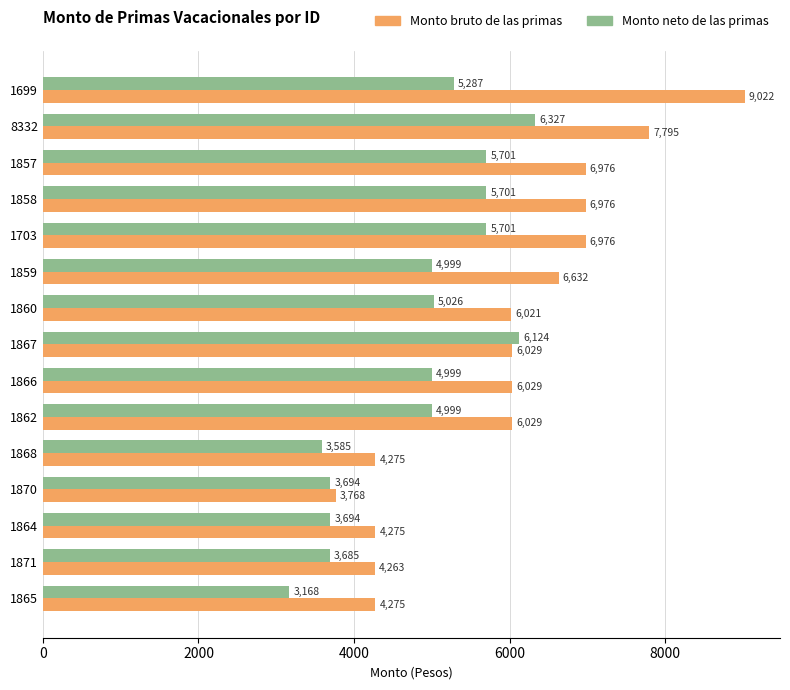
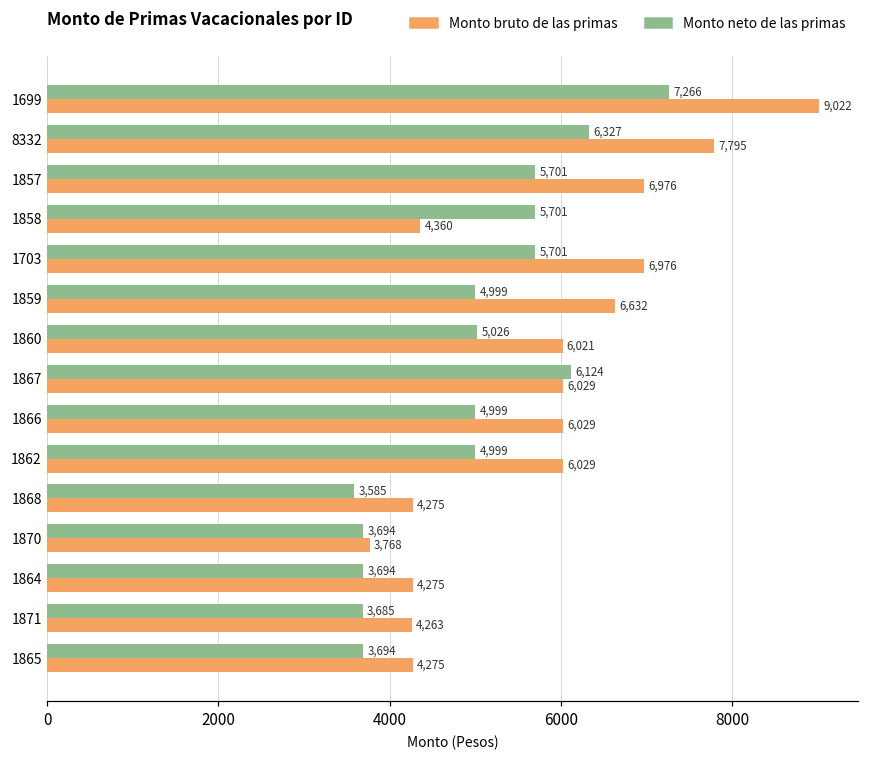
Monto neto de las primas, 1699: 5,287 -> 7,266
Monto bruto de las primas, 1858: 6,976 -> 4,360
Monto neto de las primas, 1865: 3,168 -> 3,694
